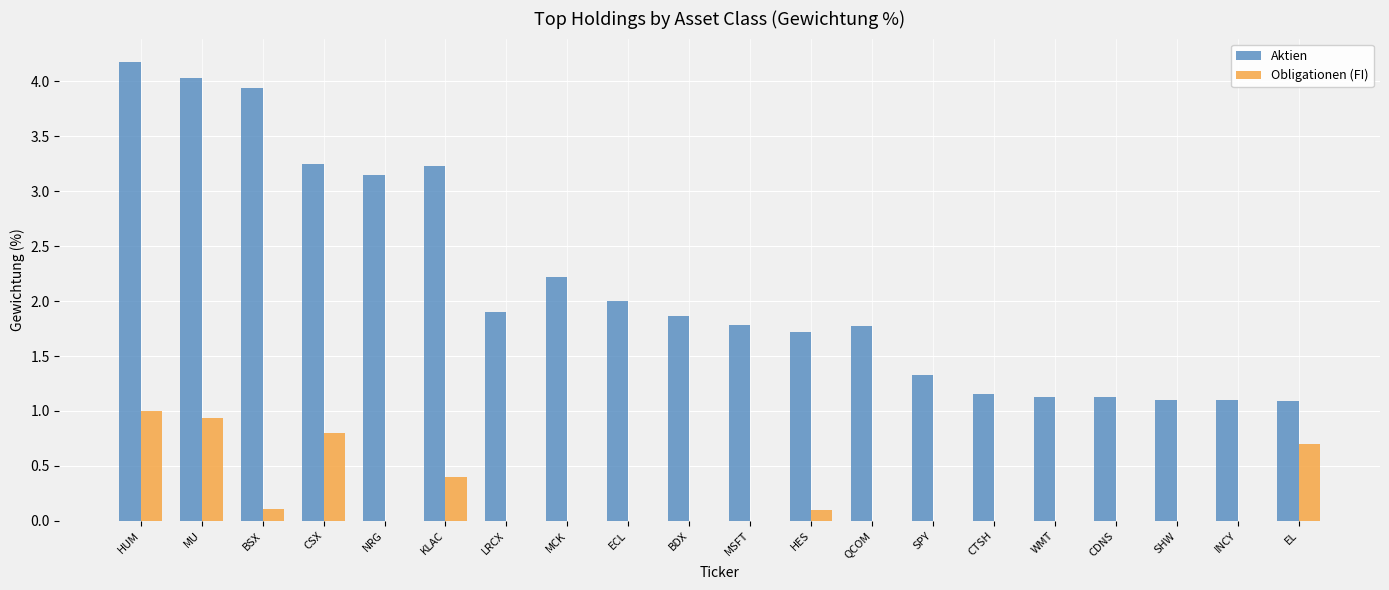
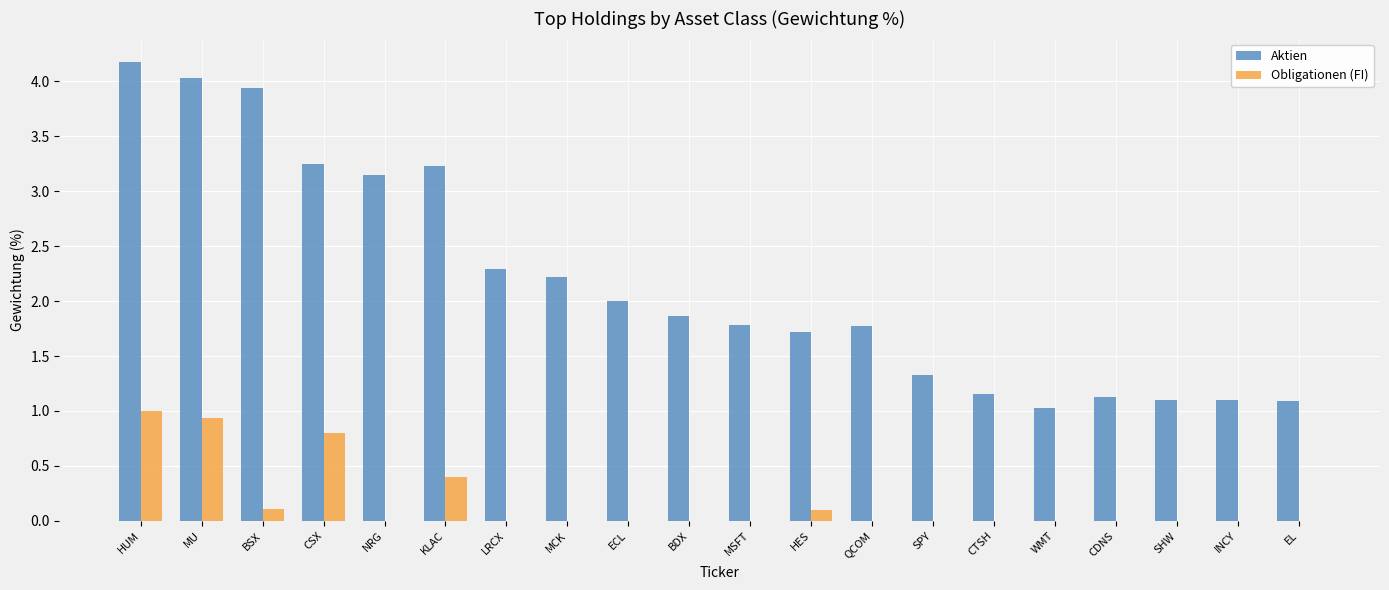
Aktien, LRCX: 1.90 -> 2.29
Aktien, WMT: 1.13 -> 1.03
Obligationen (FI), EL: 0.7 -> 0.0
